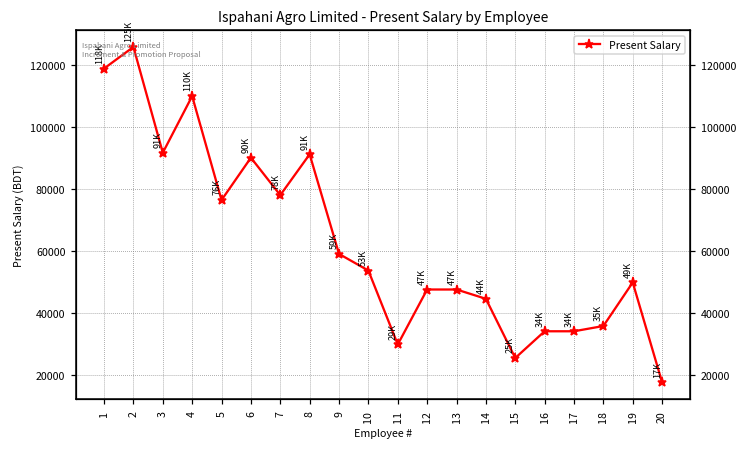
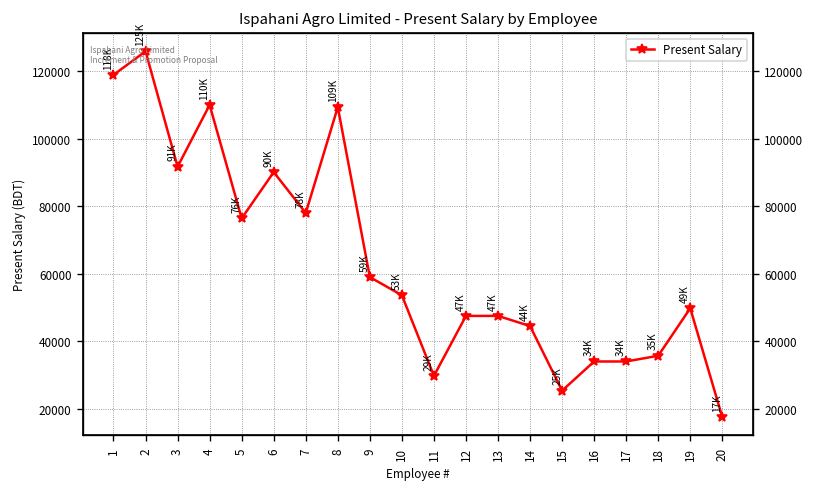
8: 91K -> 109K
